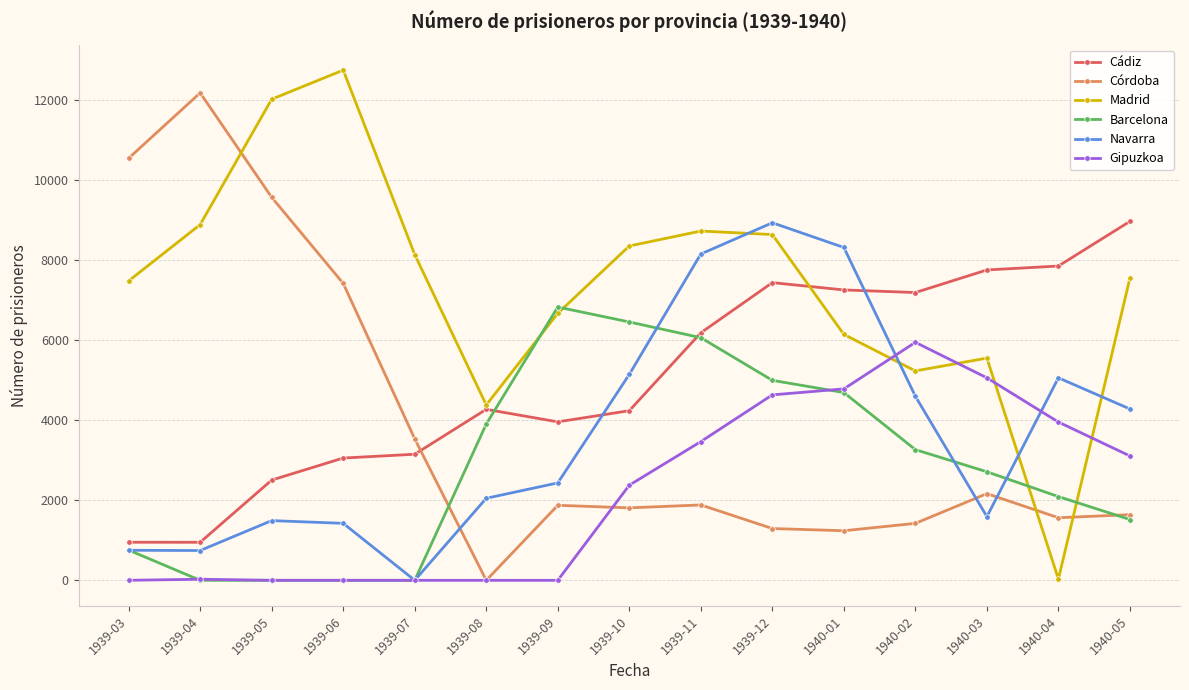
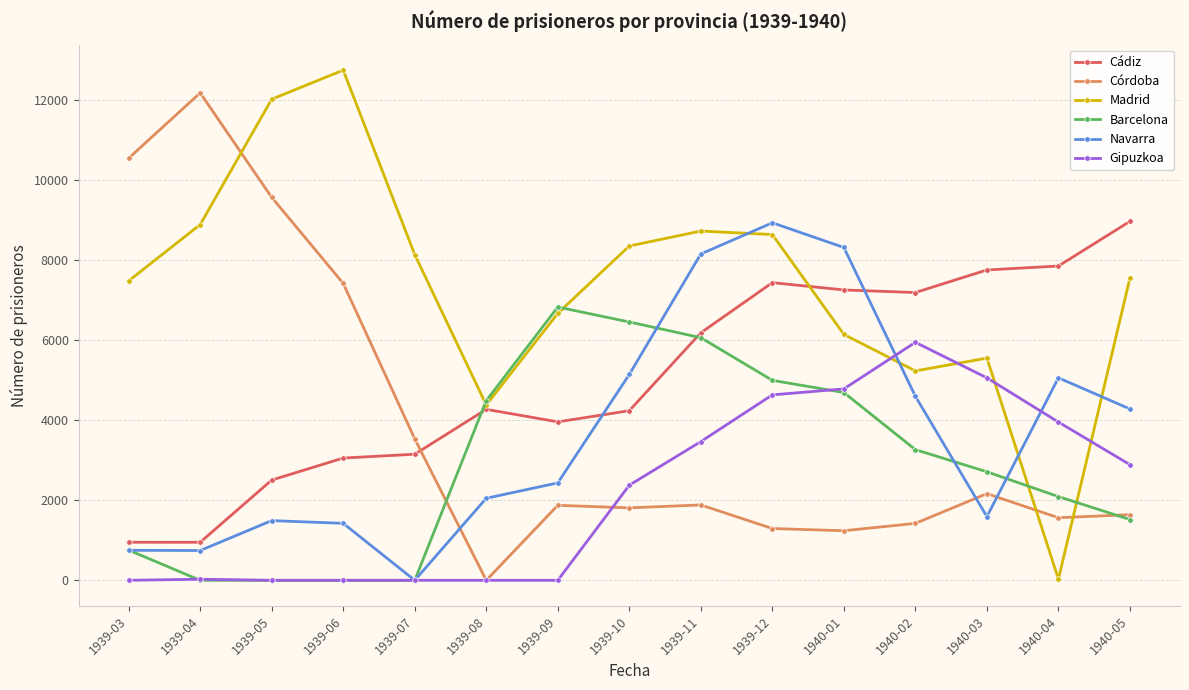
Barcelona, 1939-08: 3900 -> 4500
Gipuzkoa, 1940-05: 3100 -> 2900
